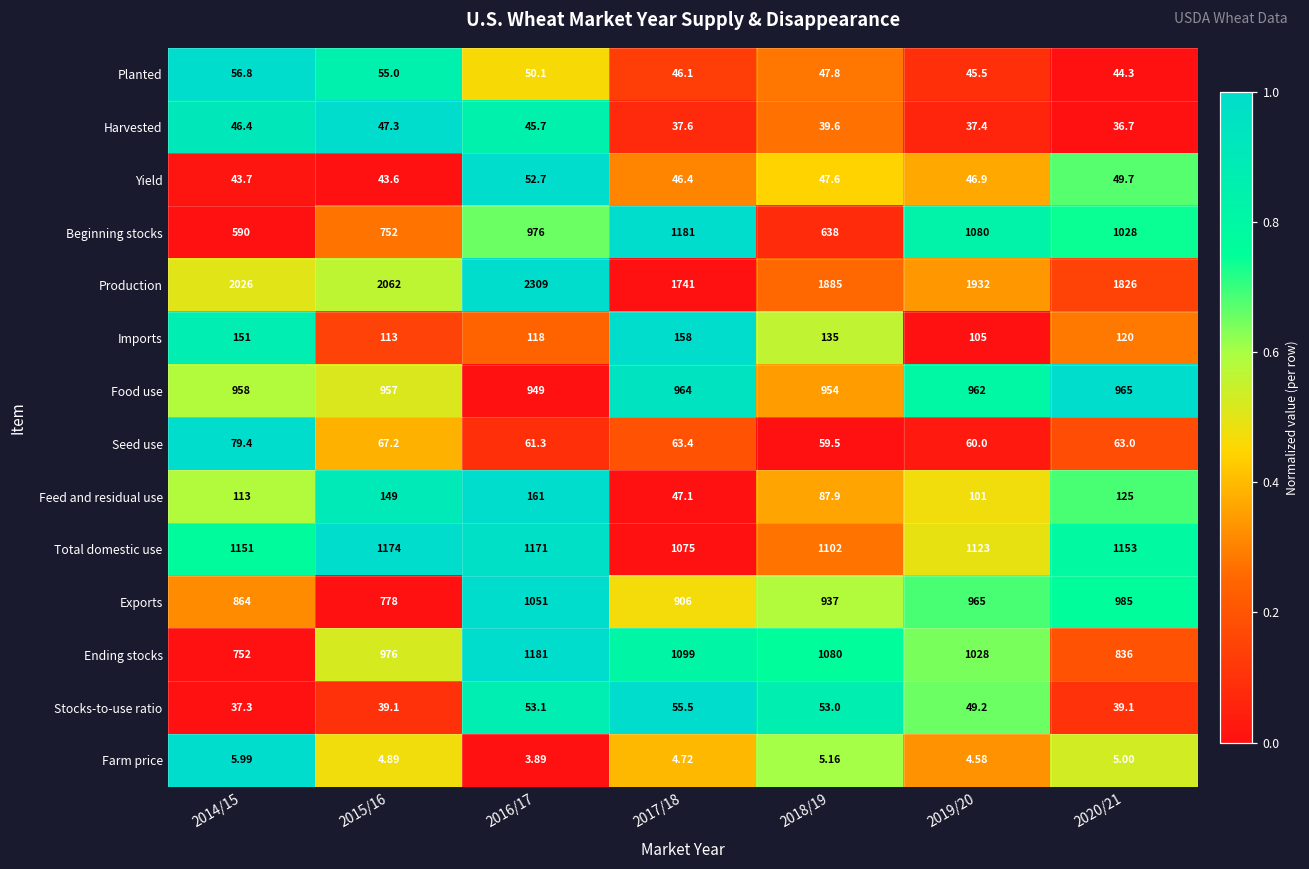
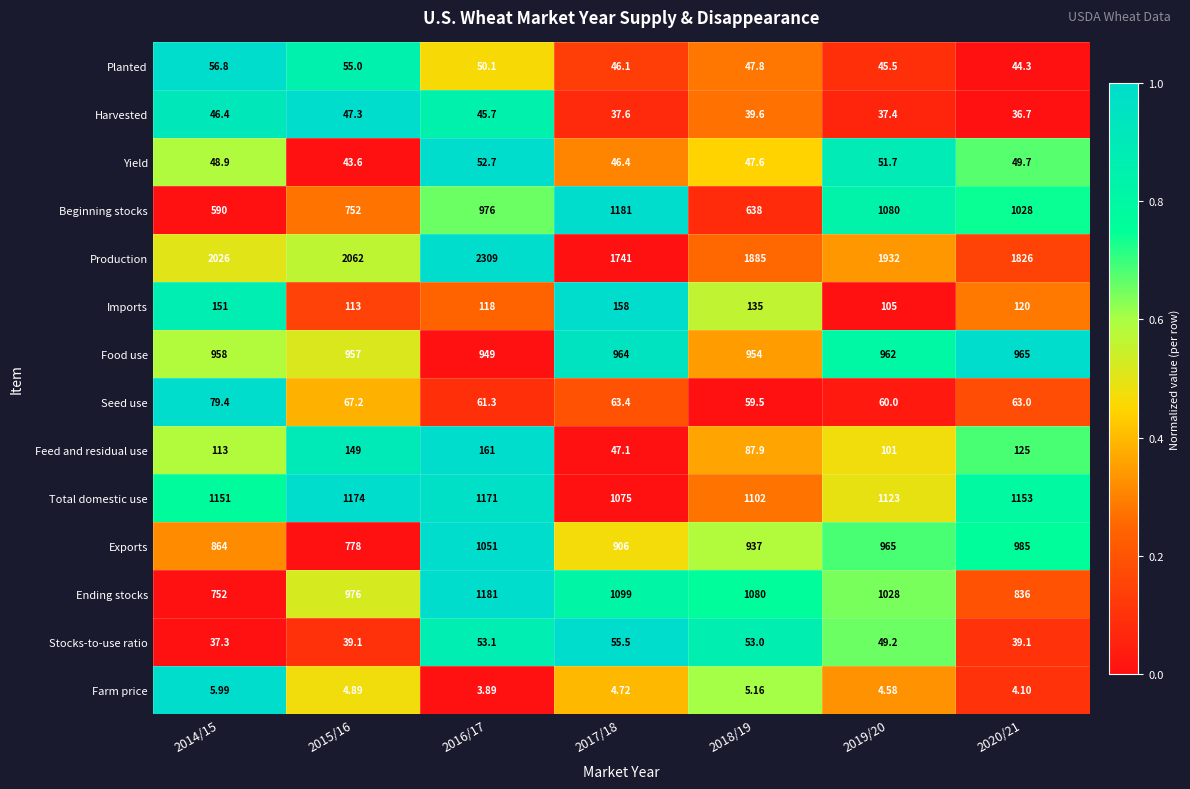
Yield, 2014/15: 43.7 -> 48.9
Yield, 2019/20: 46.9 -> 51.7
Farm price, 2020/21: 5.00 -> 4.10
